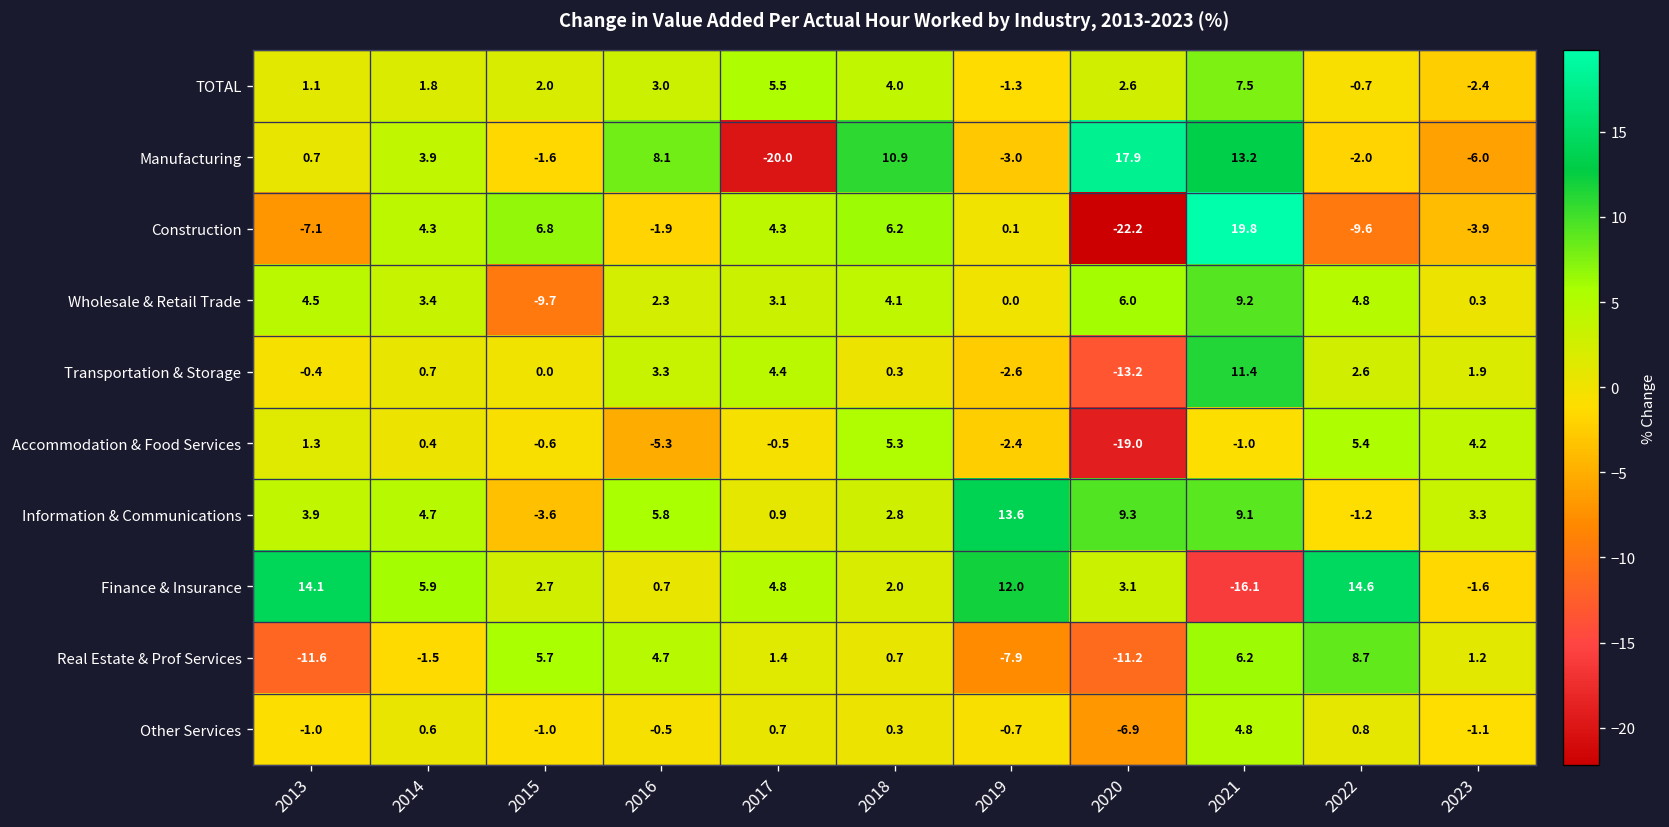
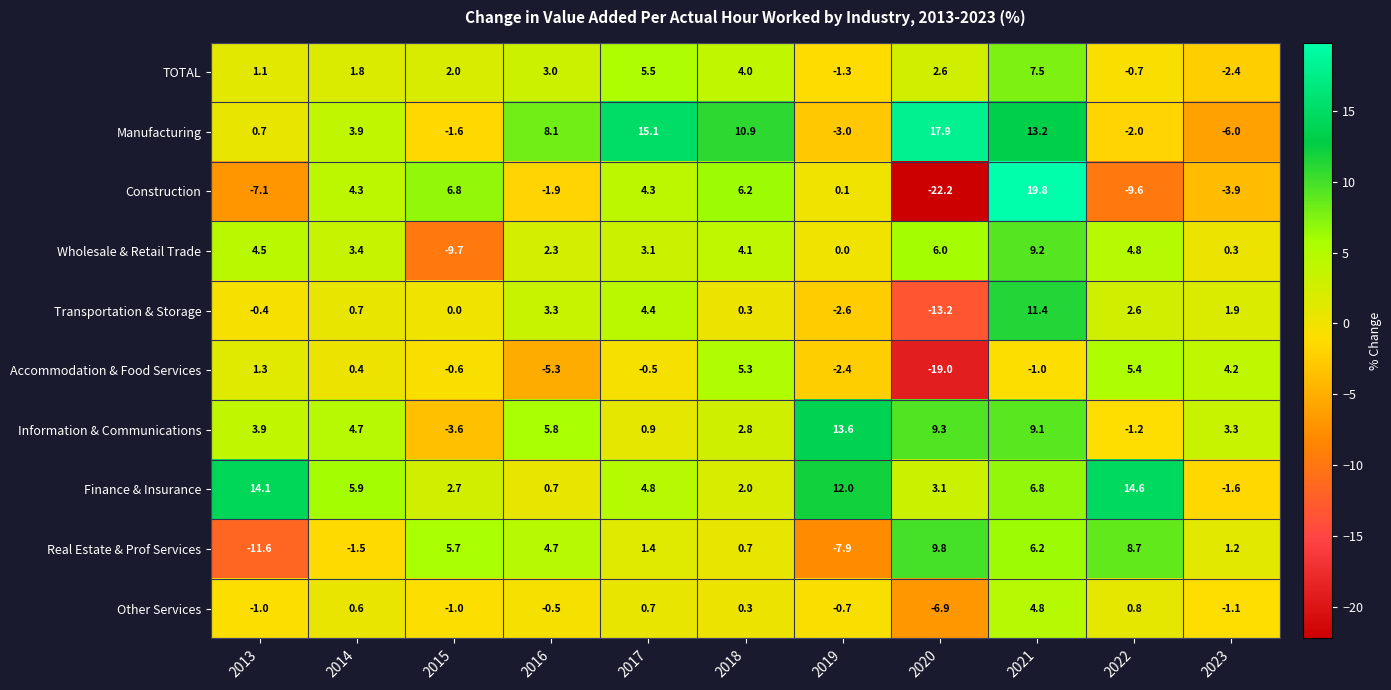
Manufacturing, 2017: -20.0 -> 15.1
Finance & Insurance, 2021: -16.1 -> 6.8
Real Estate & Prof Services, 2020: -11.2 -> 9.8
